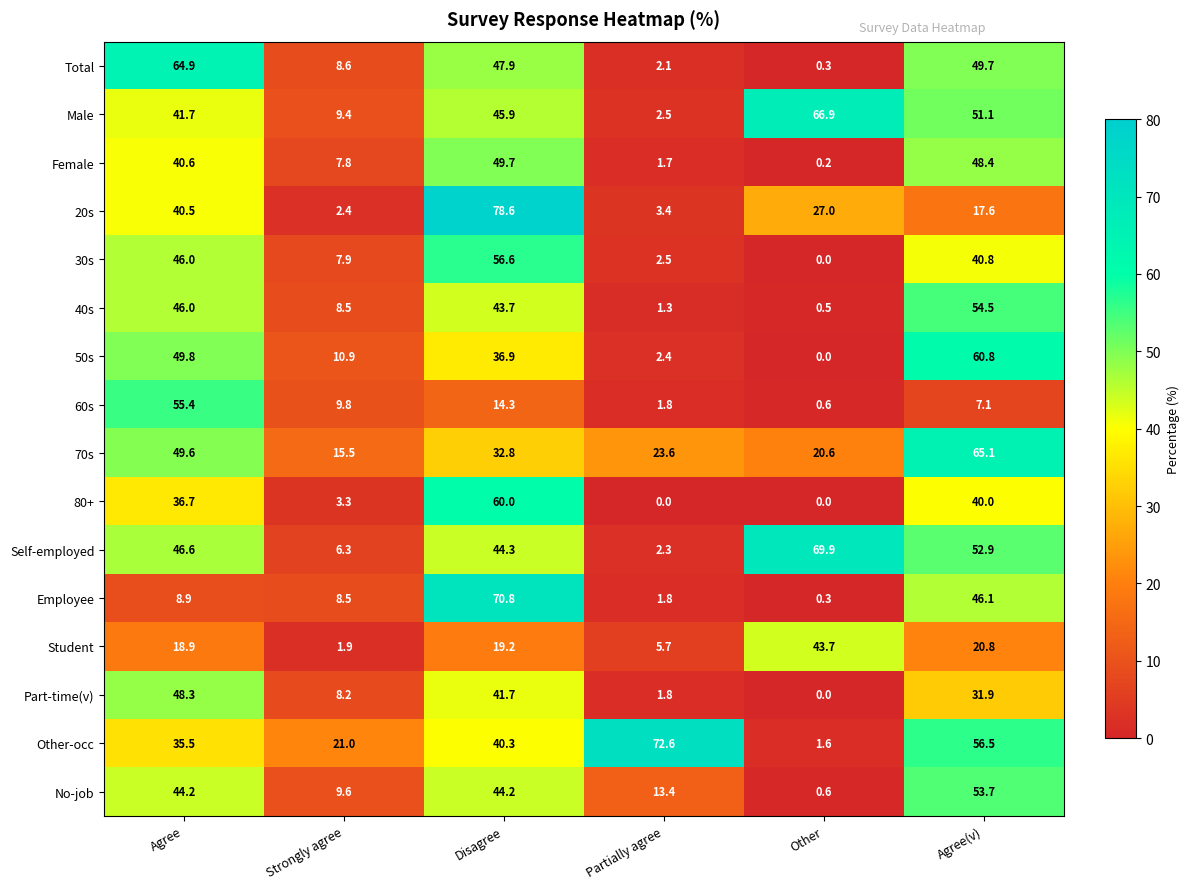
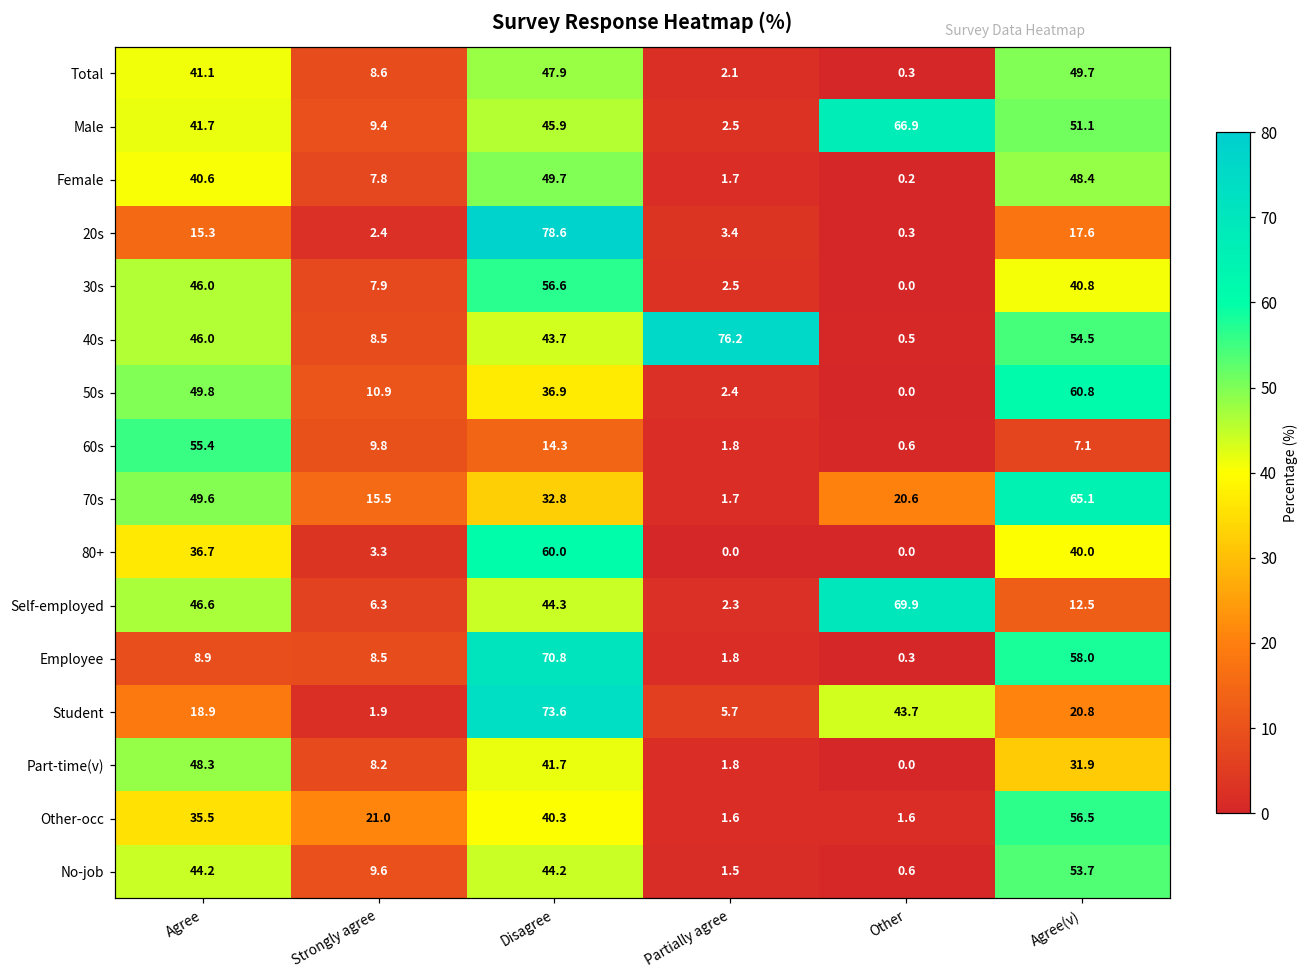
Total, Agree: 64.9 -> 41.1
20s, Agree: 40.5 -> 15.3
20s, Other: 27.0 -> 0.3
40s, Partially agree: 1.3 -> 76.2
70s, Partially agree: 23.6 -> 1.7
Self-employed, Agree(v): 52.9 -> 12.5
Employee, Agree(v): 46.1 -> 58.0
Student, Disagree: 19.2 -> 73.6
Other-occ, Partially agree: 72.6 -> 1.6
No-job, Partially agree: 13.4 -> 1.5
